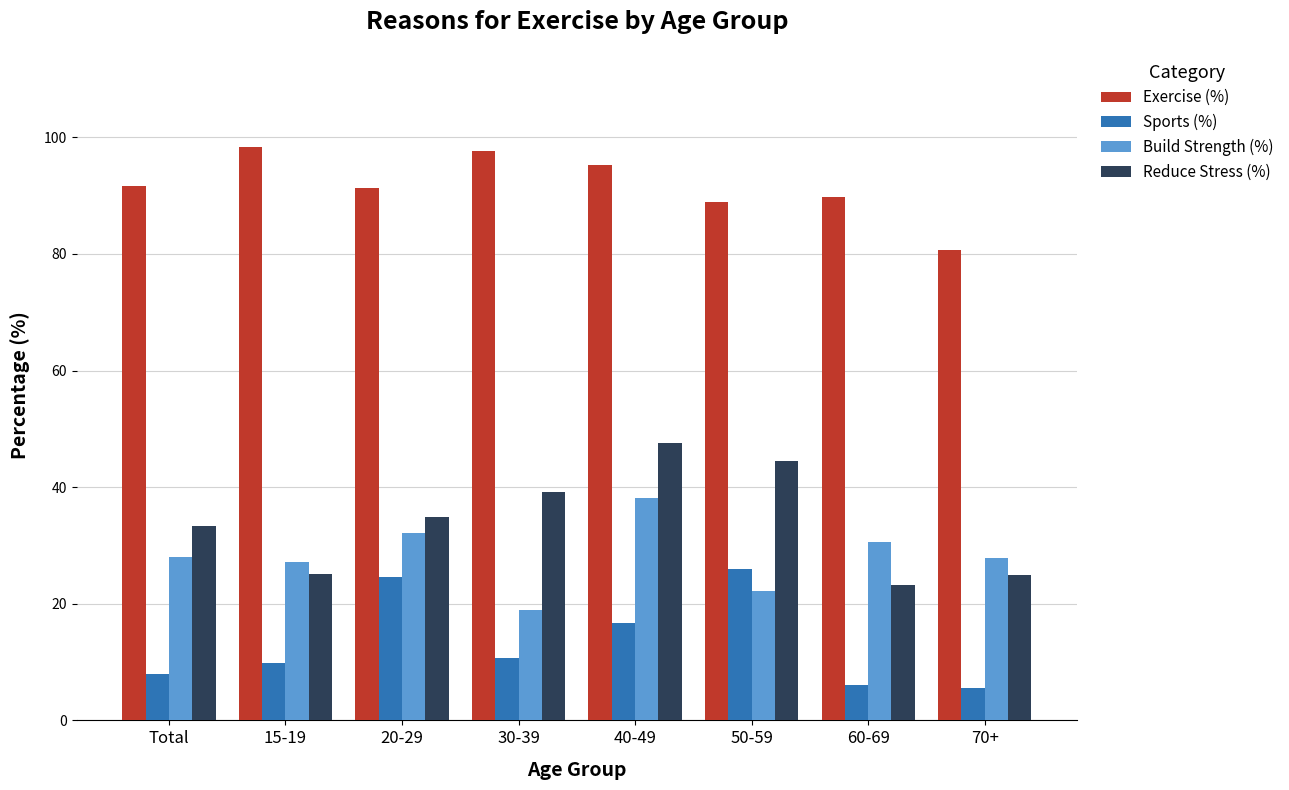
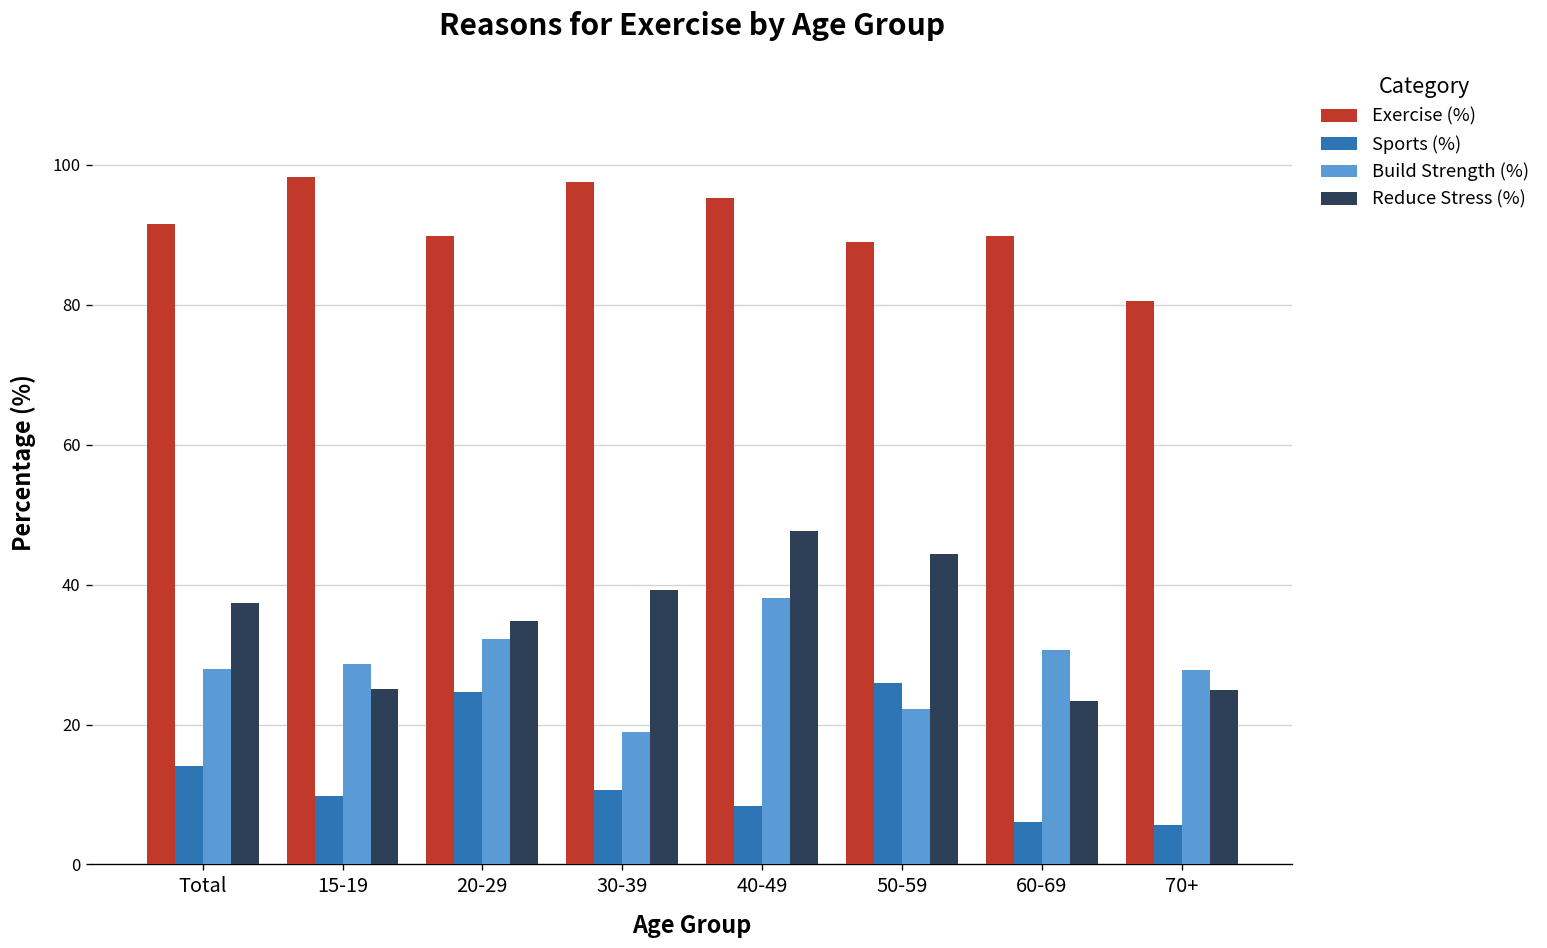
Sports (%), Total: 8 -> 14
Reduce Stress (%), Total: 33 -> 37
Build Strength (%), 15-19: 27 -> 29
Exercise (%), 20-29: 91 -> 90
Sports (%), 40-49: 17 -> 8
